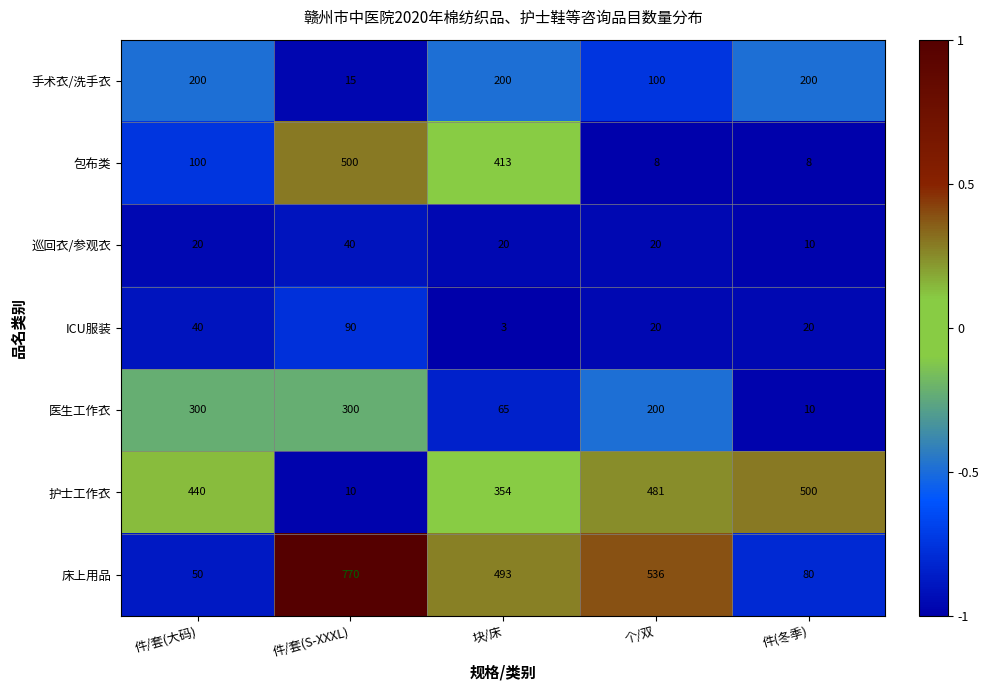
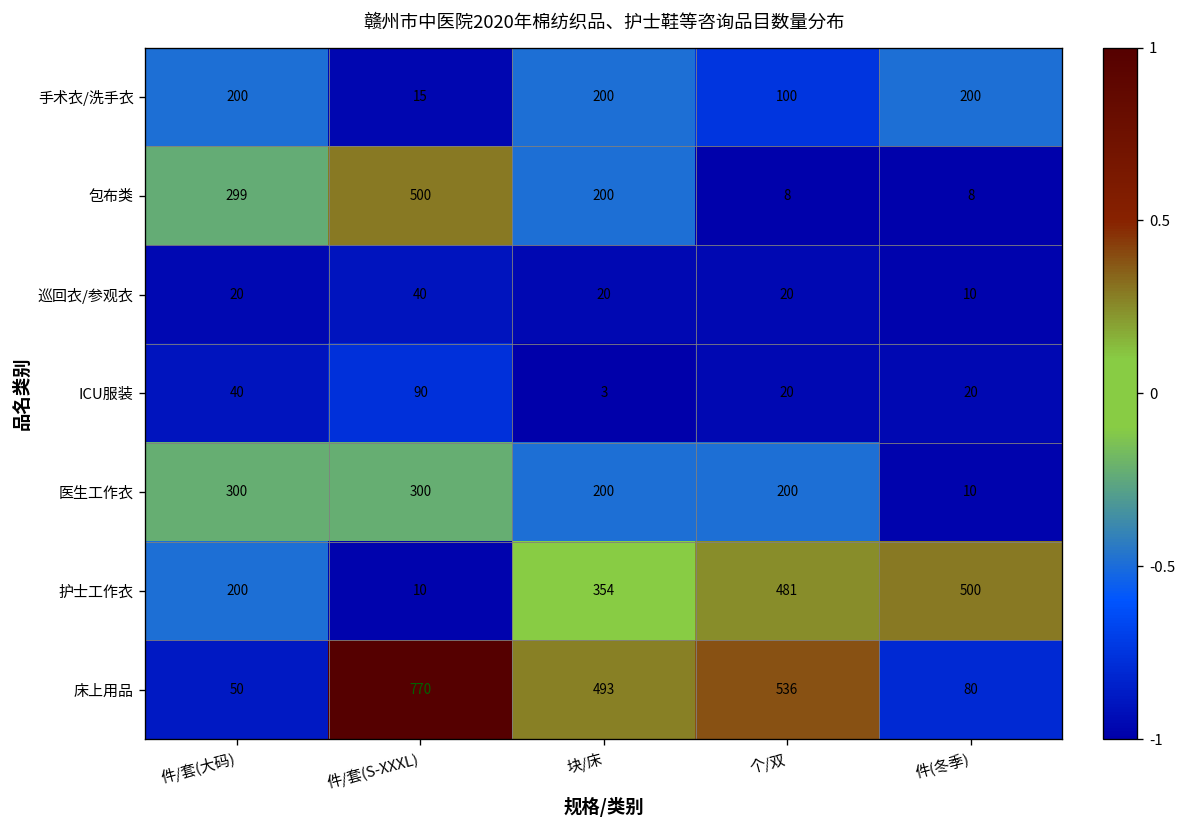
包布类, 件/套(大码): 100 -> 299
包布类, 块/床: 413 -> 200
医生工作衣, 块/床: 65 -> 200
护士工作衣, 件/套(大码): 440 -> 200
